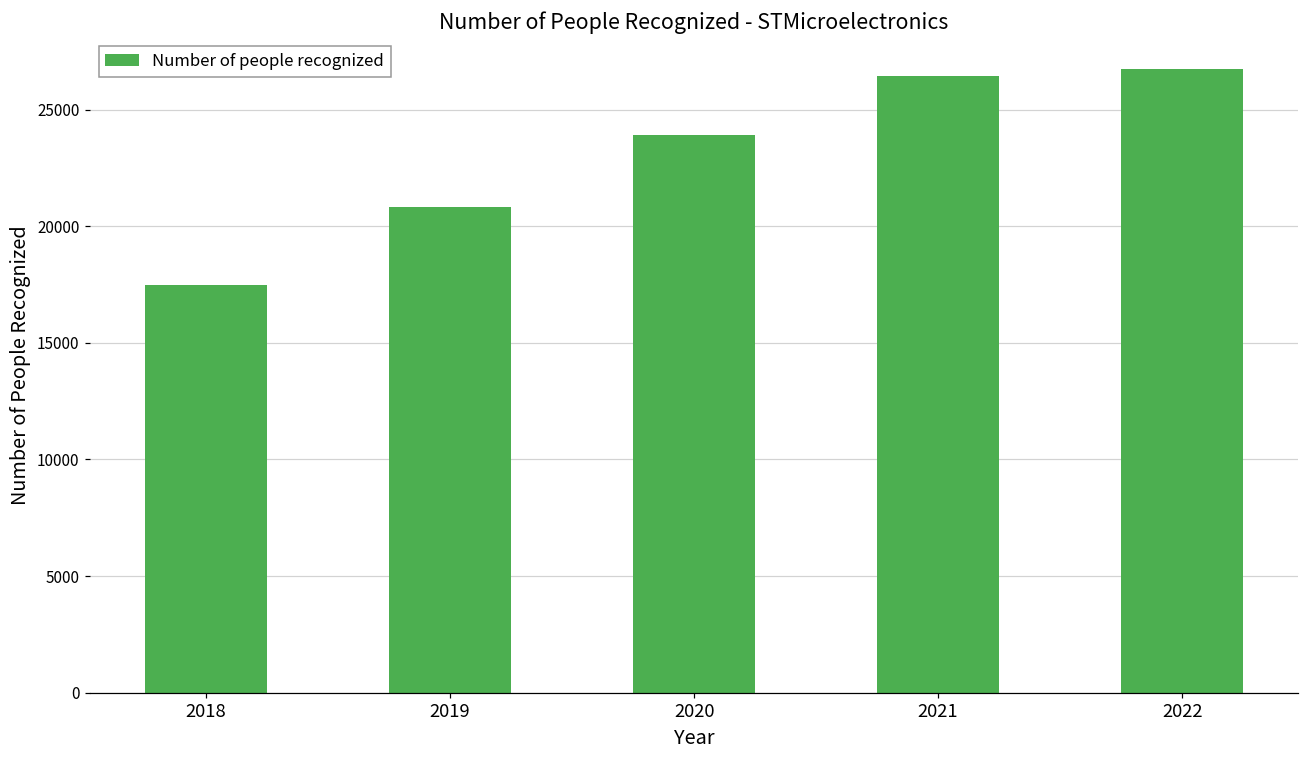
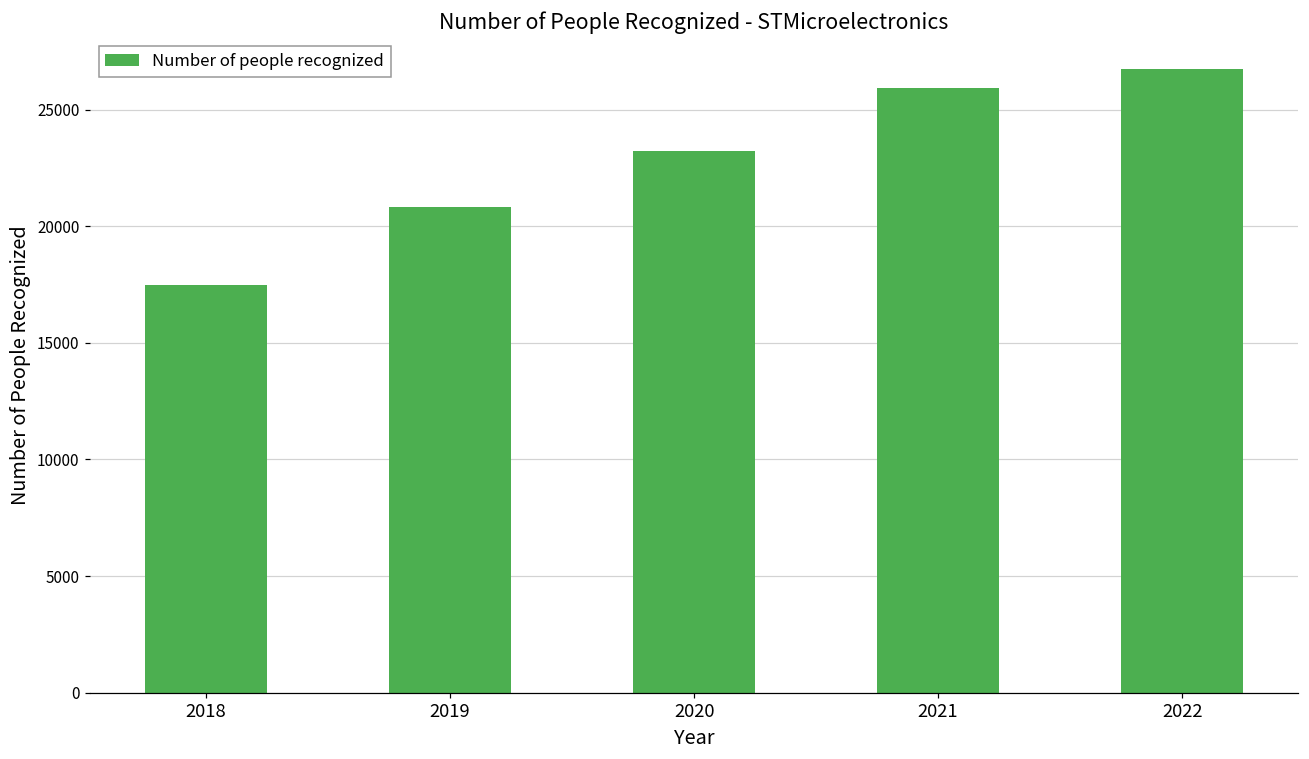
2020: 23900 -> 23200
2021: 26500 -> 25900
